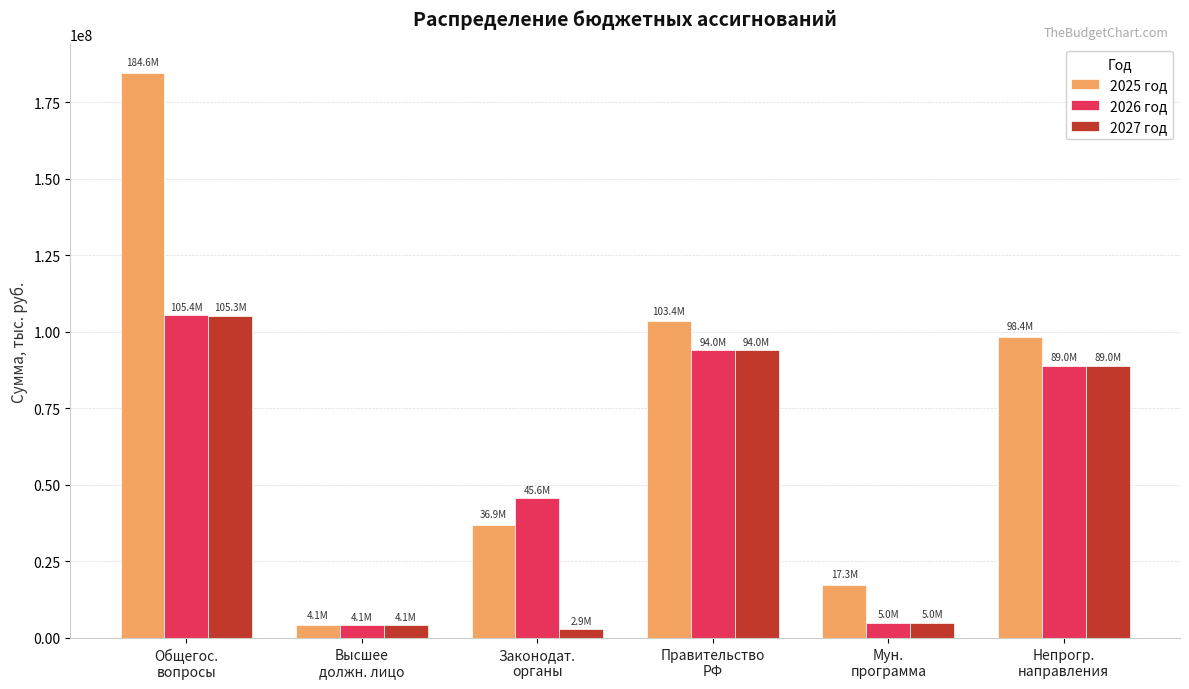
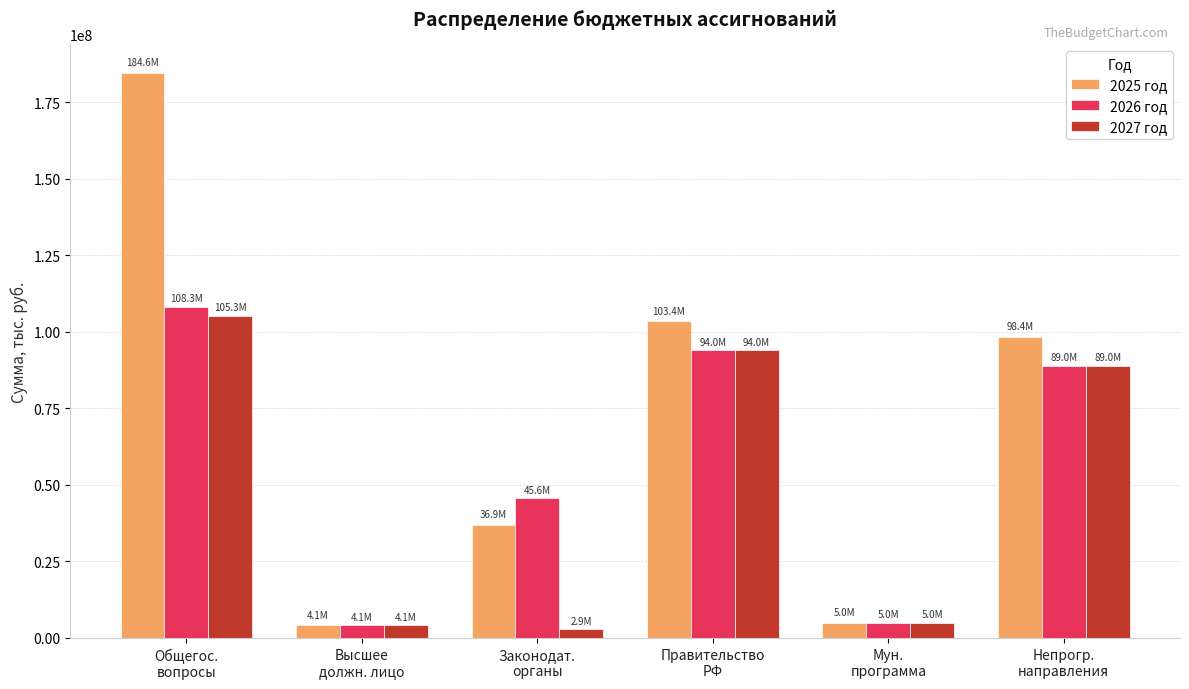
2026 год, Общегос. вопросы: 105.4M -> 108.3M
2025 год, Мун. программа: 17.3M -> 5.0M
